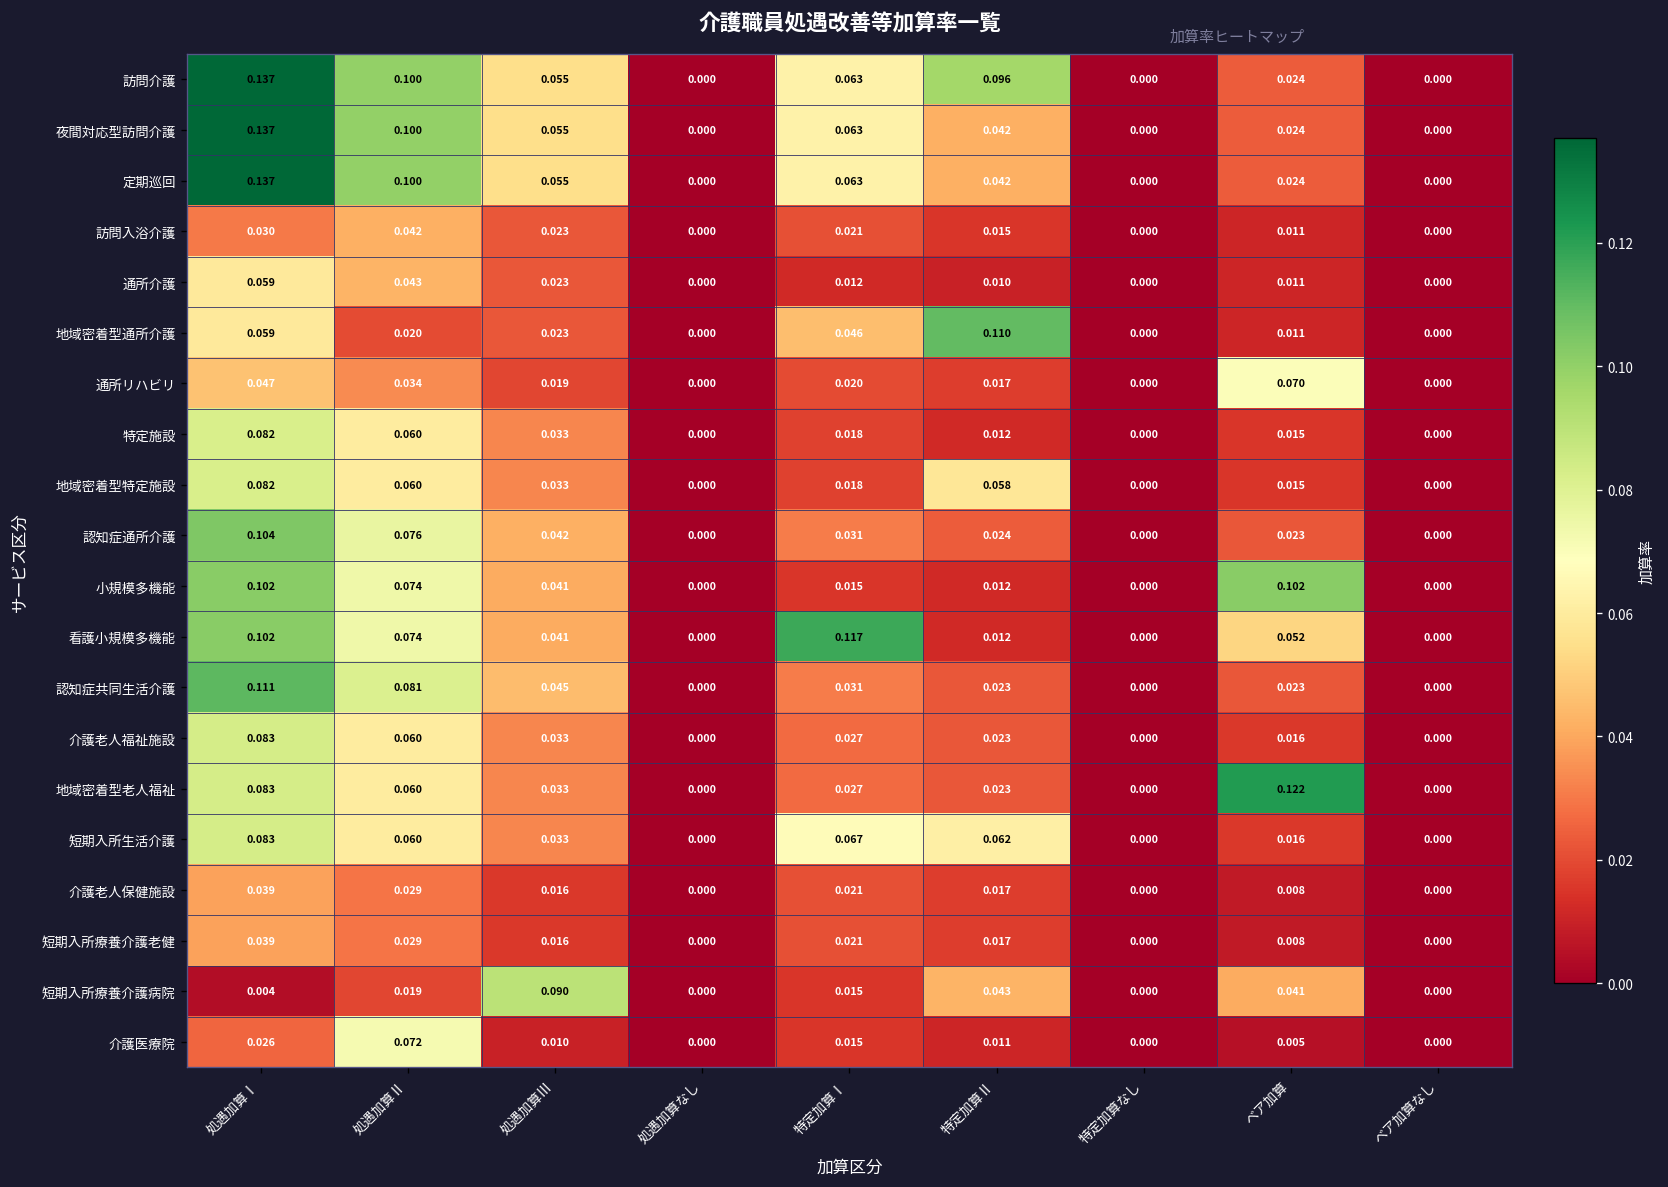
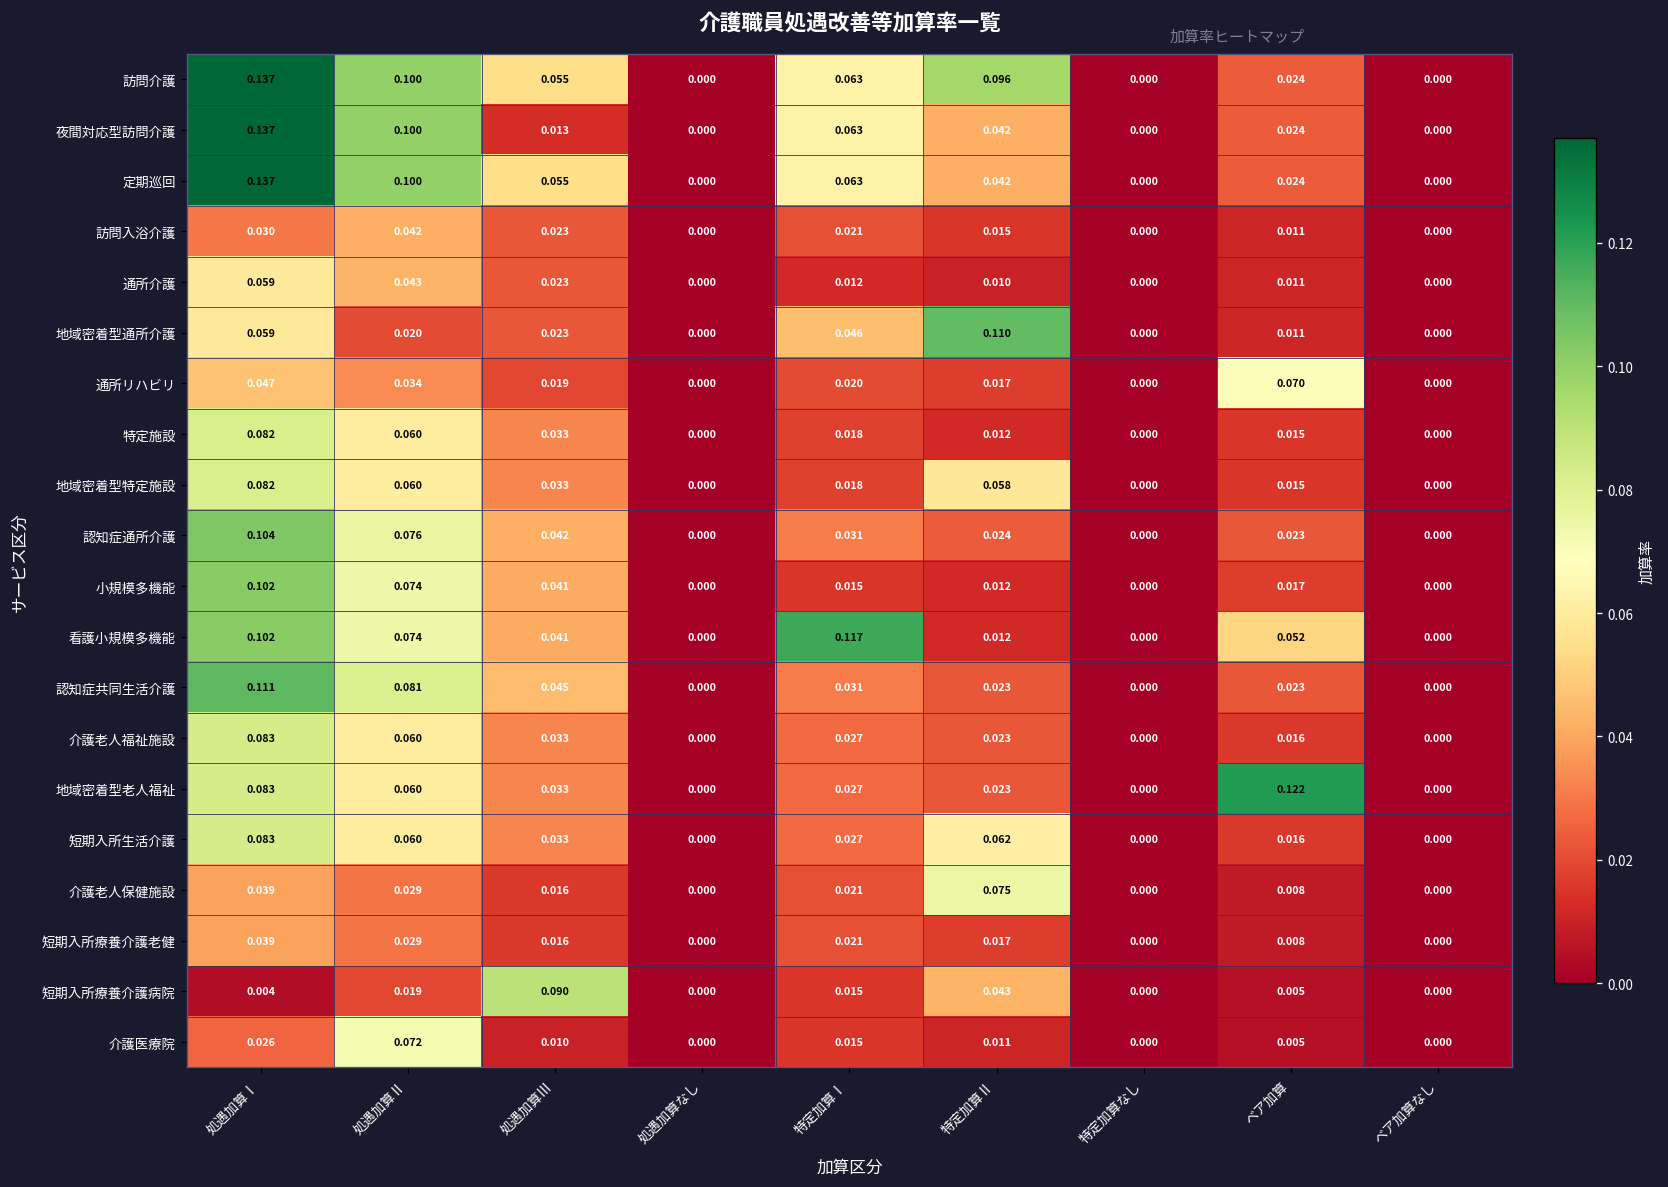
夜間対応型訪問介護, 処遇加算Ⅲ: 0.055 -> 0.013
小規模多機能, ベア加算: 0.102 -> 0.017
短期入所生活介護, 特定加算Ⅰ: 0.067 -> 0.027
介護老人保健施設, 特定加算Ⅱ: 0.017 -> 0.075
短期入所療養介護病院, ベア加算: 0.041 -> 0.005
